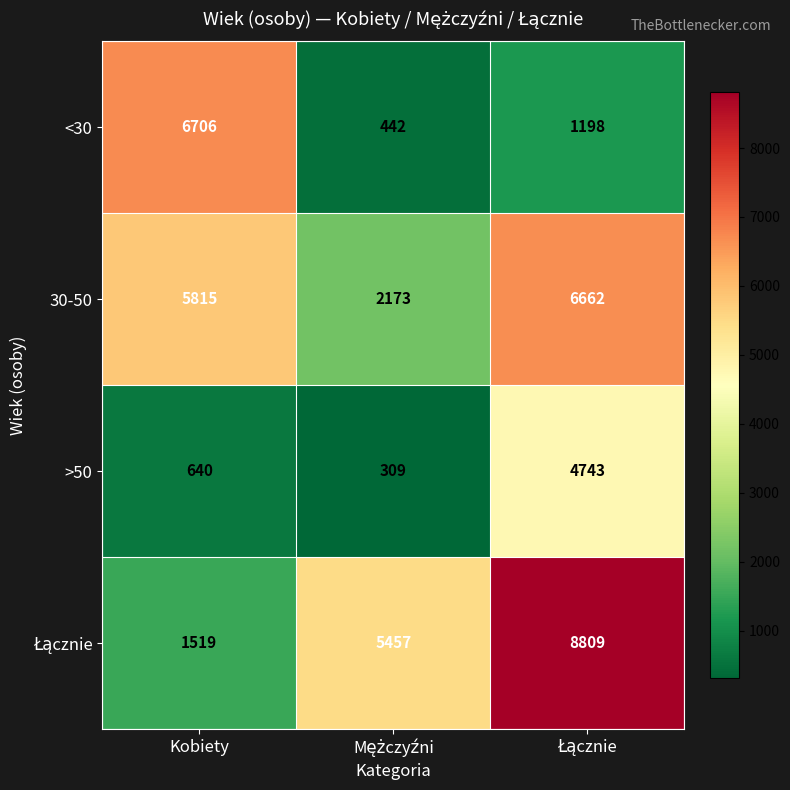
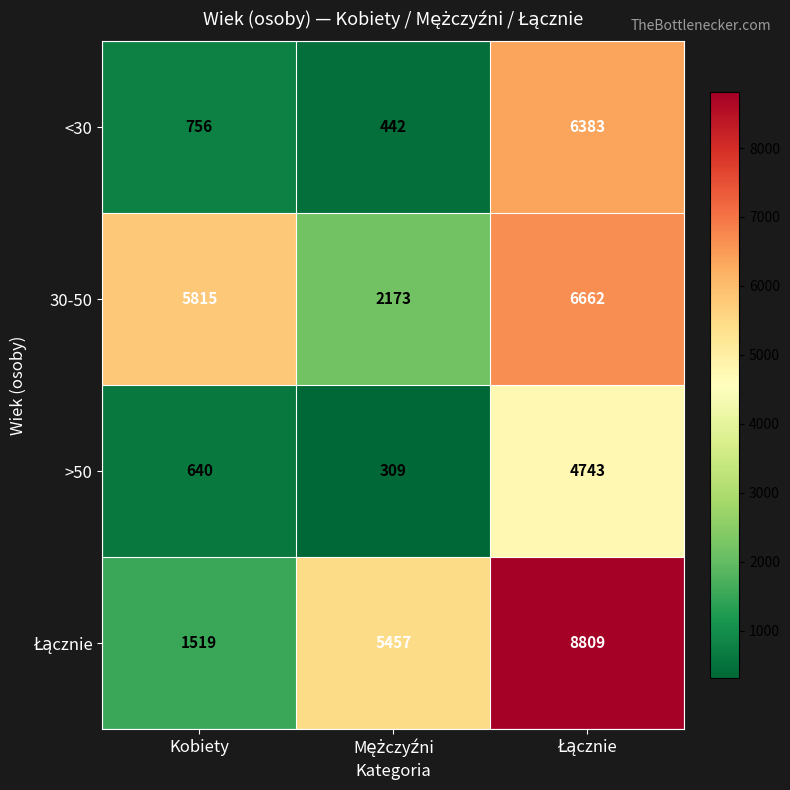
<30, Kobiety: 6706 -> 756
<30, Łącznie: 1198 -> 6383
